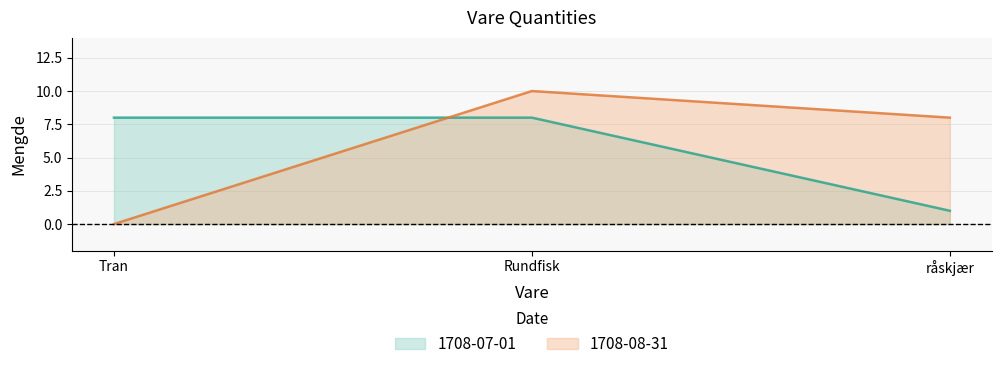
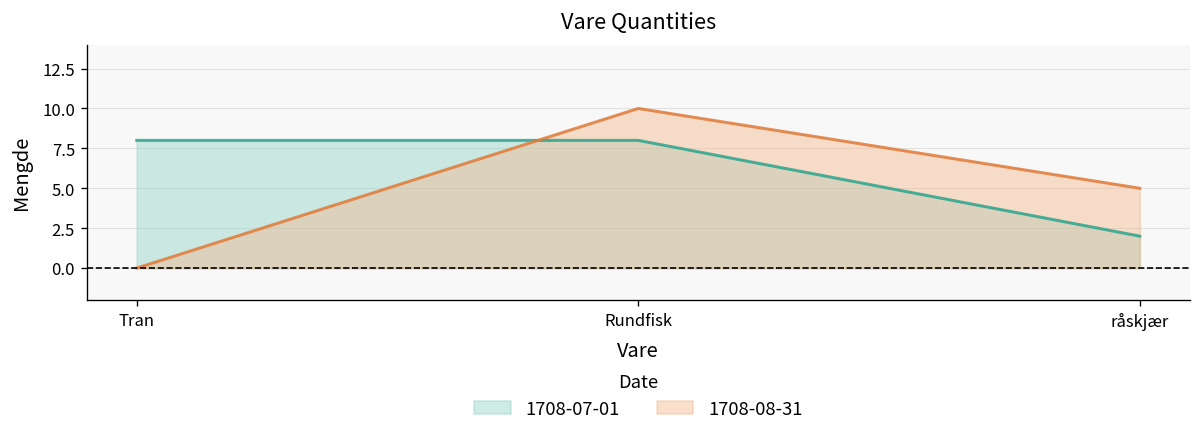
1708-07-01, råskjær: 1 -> 2
1708-08-31, råskjær: 8 -> 5
